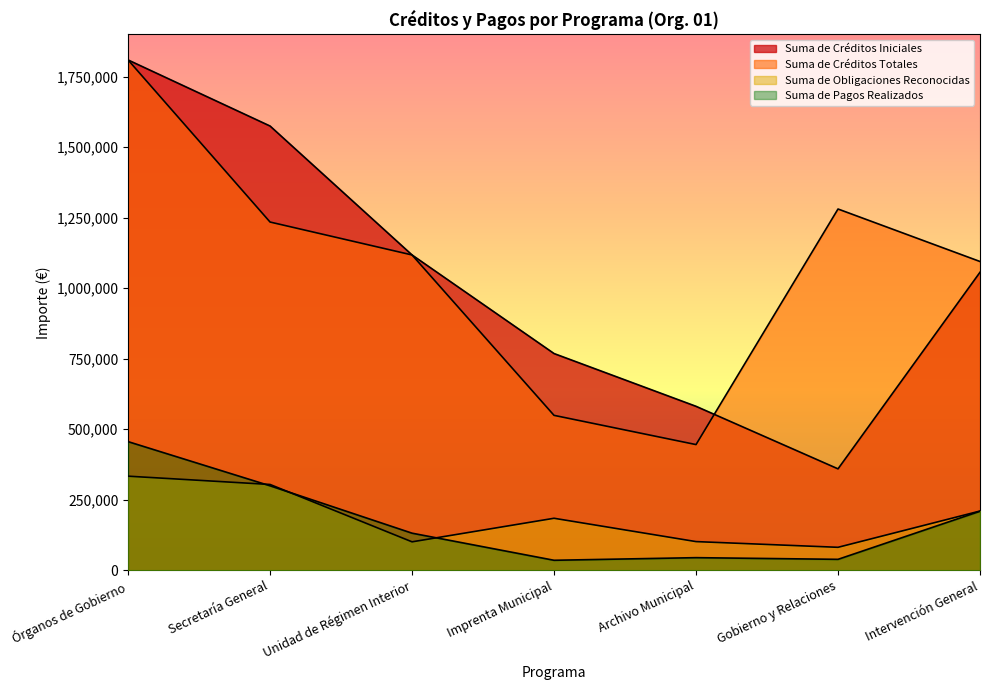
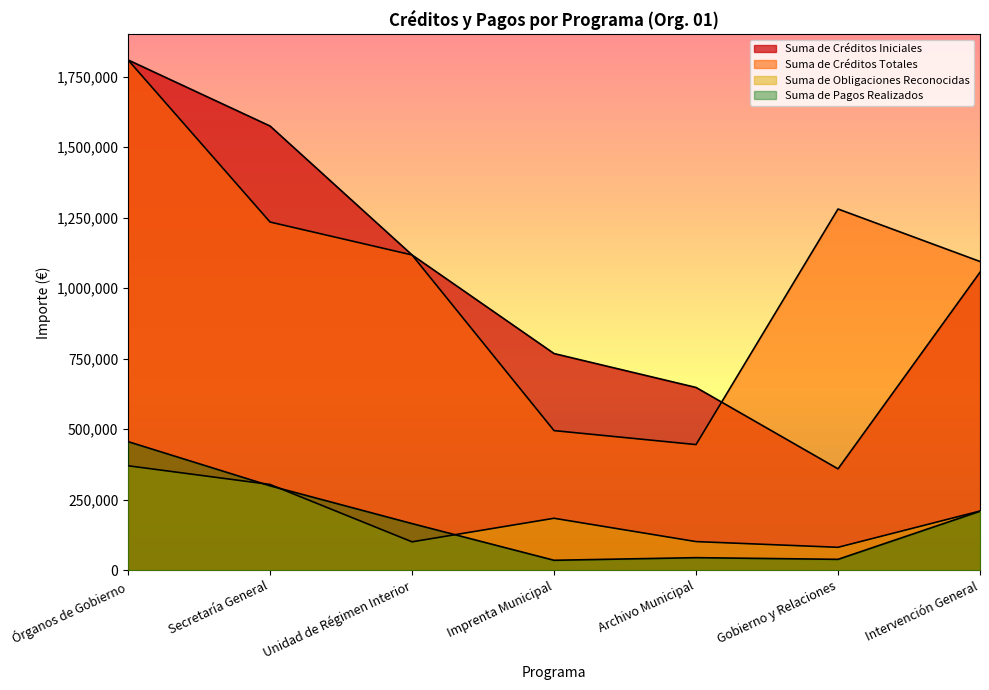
Suma de Obligaciones Reconocidas, Órganos de Gobierno: 330,000 -> 370,000
Suma de Pagos Realizados, Unidad de Régimen Interior: 130,000 -> 170,000
Suma de Créditos Totales, Imprenta Municipal: 550,000 -> 490,000
Suma de Créditos Iniciales, Archivo Municipal: 580,000 -> 650,000
